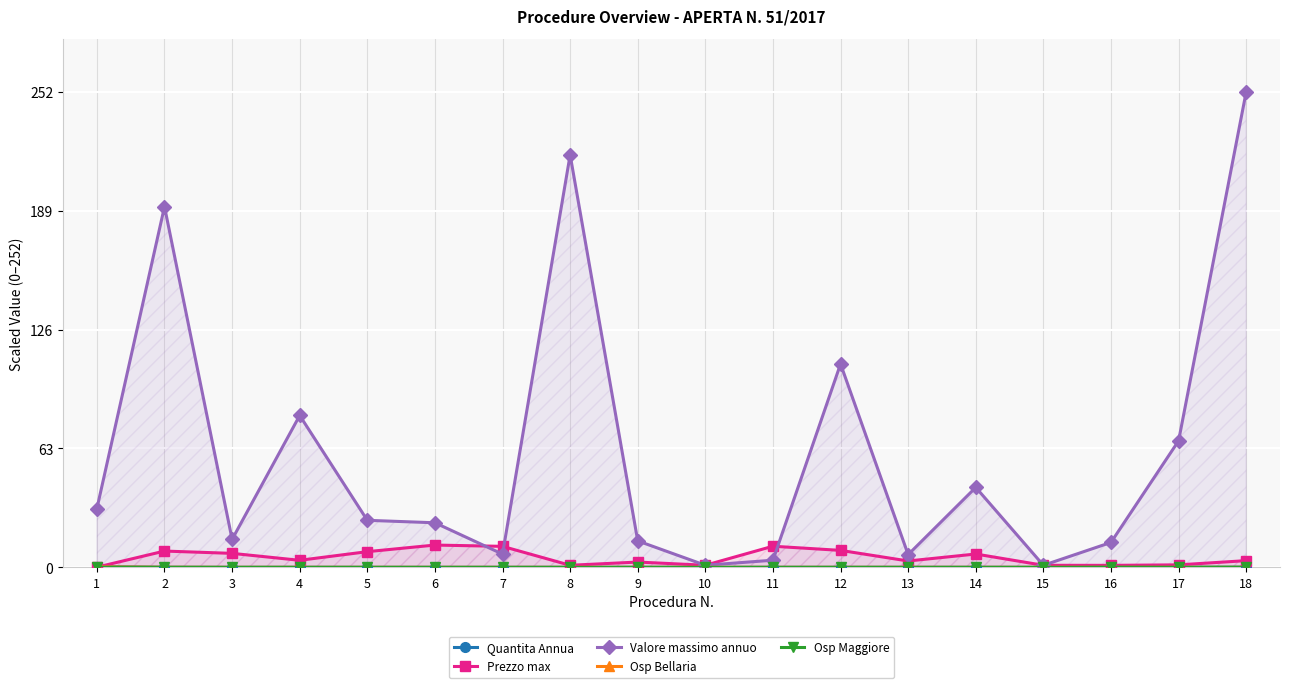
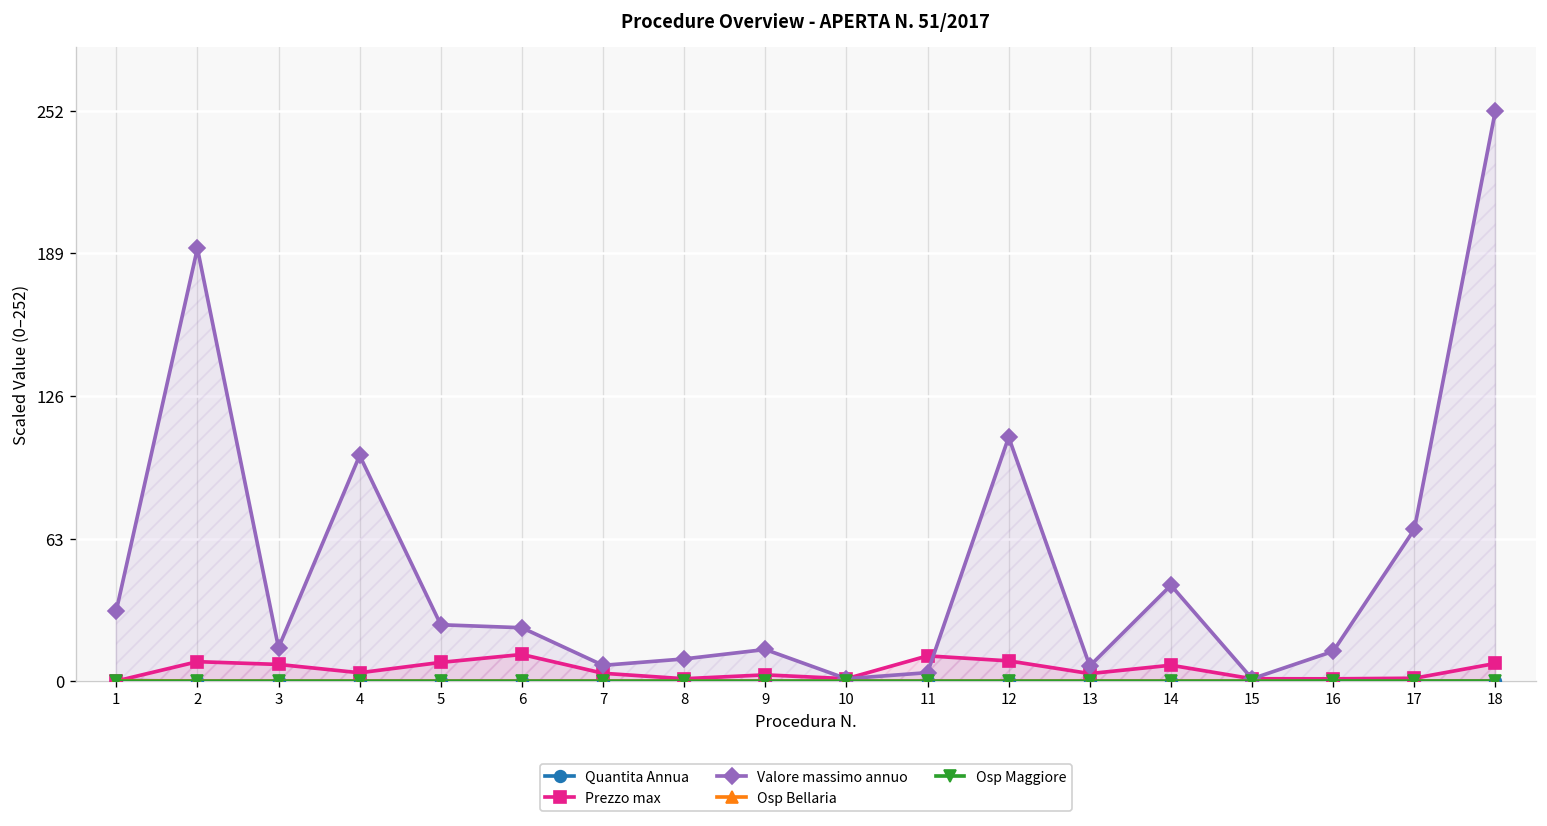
Valore massimo annuo, 4: 80 -> 100
Prezzo max, 7: 11 -> 4
Valore massimo annuo, 8: 219 -> 10
Prezzo max, 18: 4 -> 8
